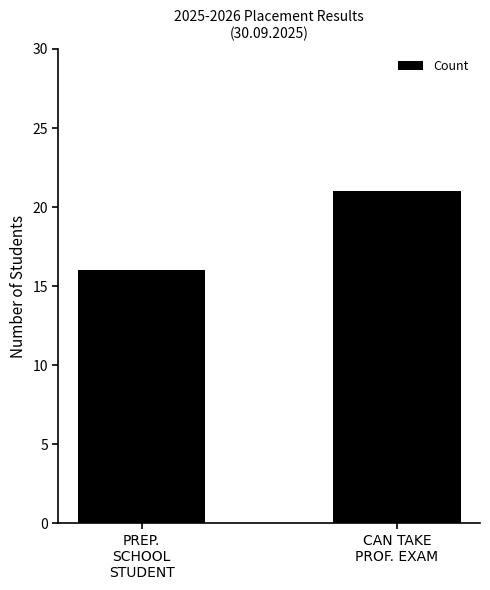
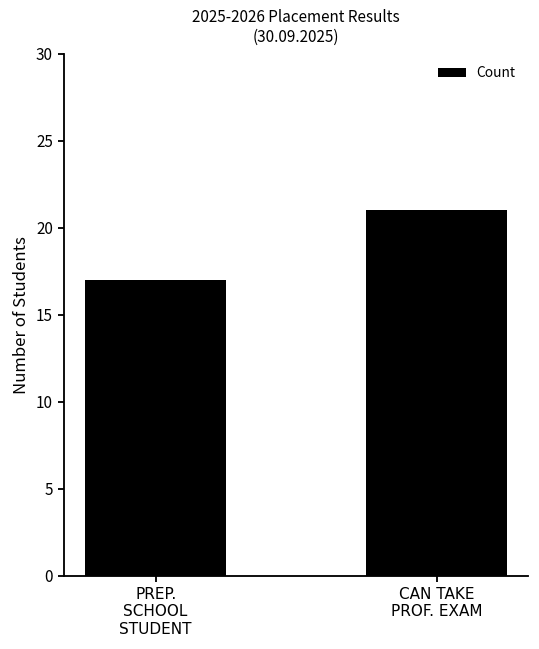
PREP. SCHOOL STUDENT: 16 -> 17
